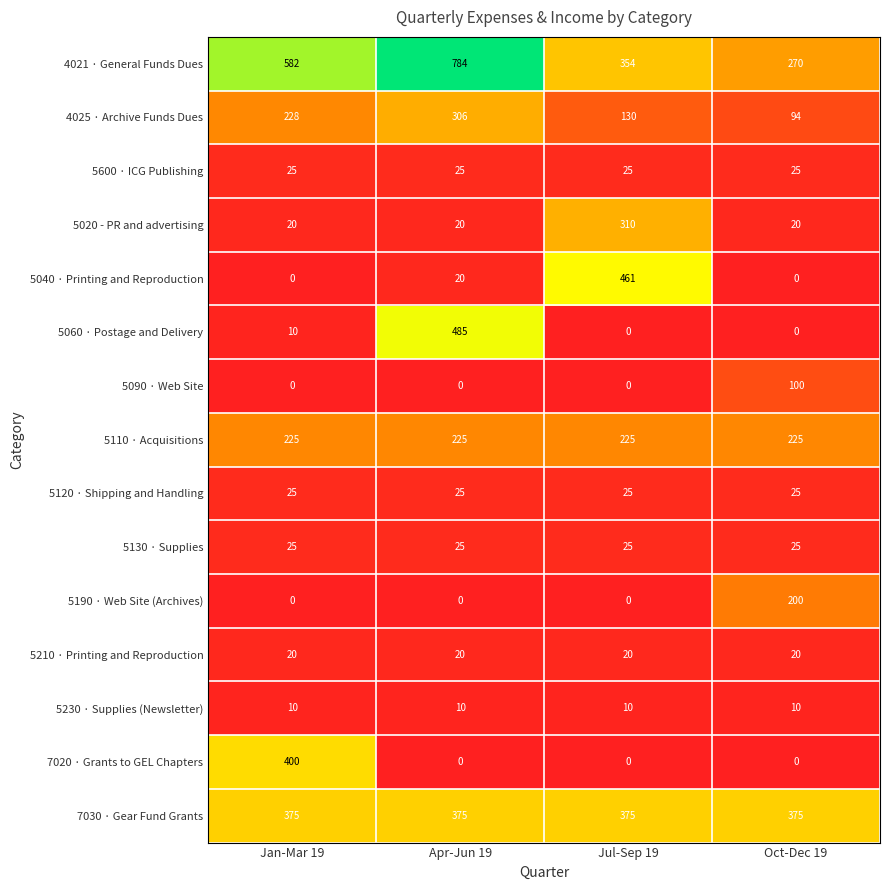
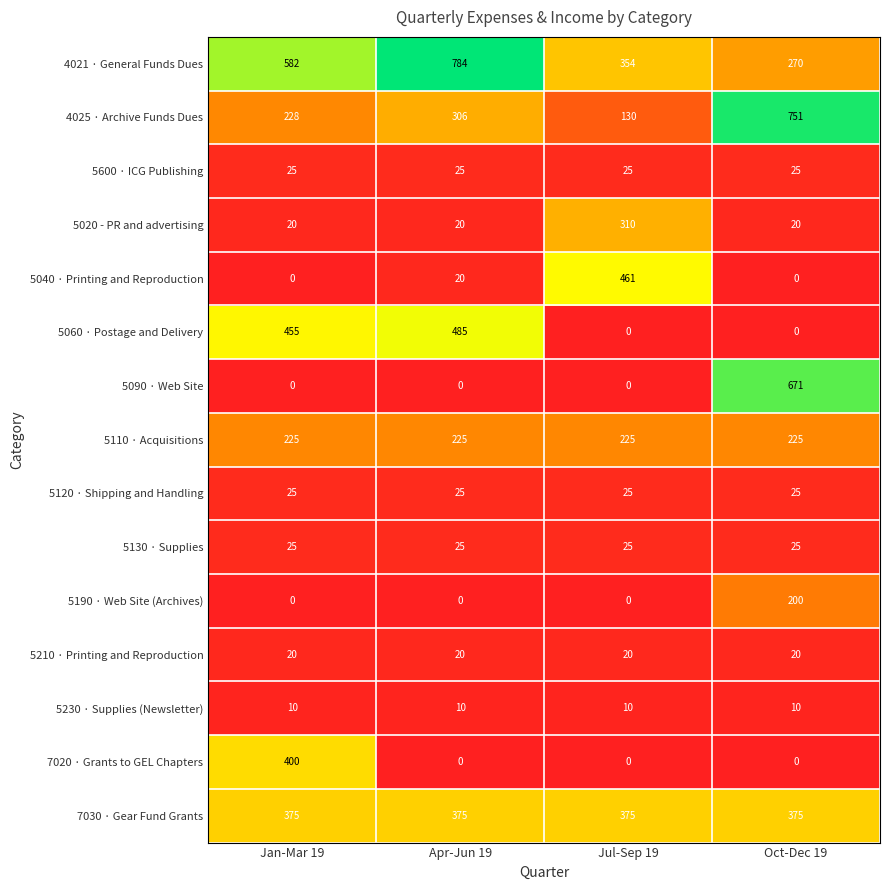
4025 · Archive Funds Dues, Oct-Dec 19: 94 -> 751
5060 · Postage and Delivery, Jan-Mar 19: 10 -> 455
5090 · Web Site, Oct-Dec 19: 100 -> 671
